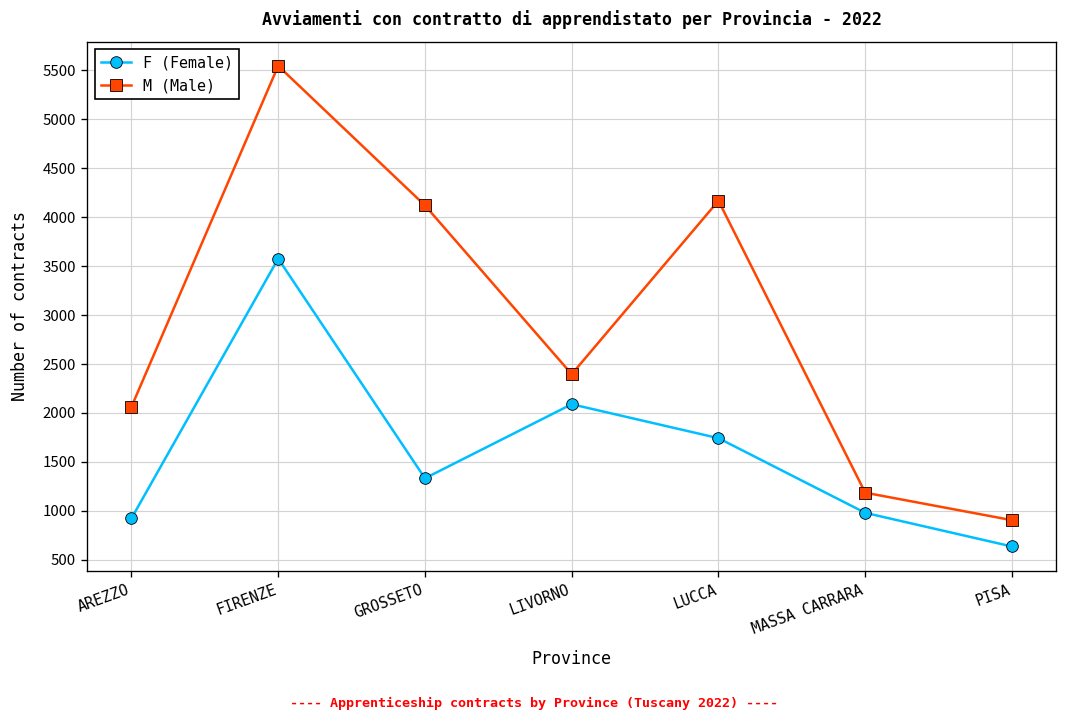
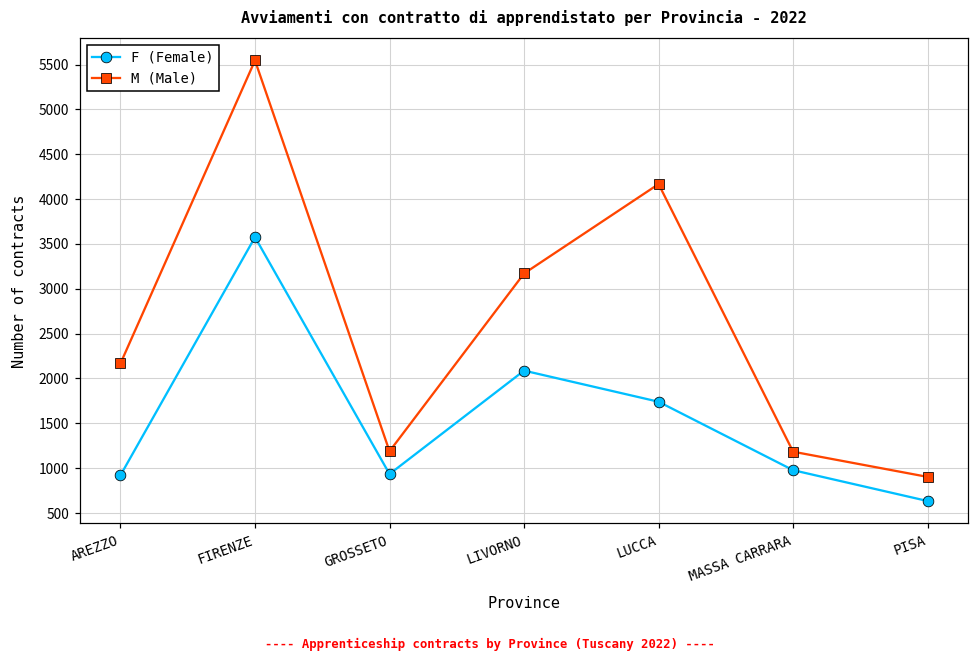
M (Male), AREZZO: 2100 -> 2200
F (Female), GROSSETO: 1300 -> 900
M (Male), GROSSETO: 4100 -> 1200
M (Male), LIVORNO: 2400 -> 3200
